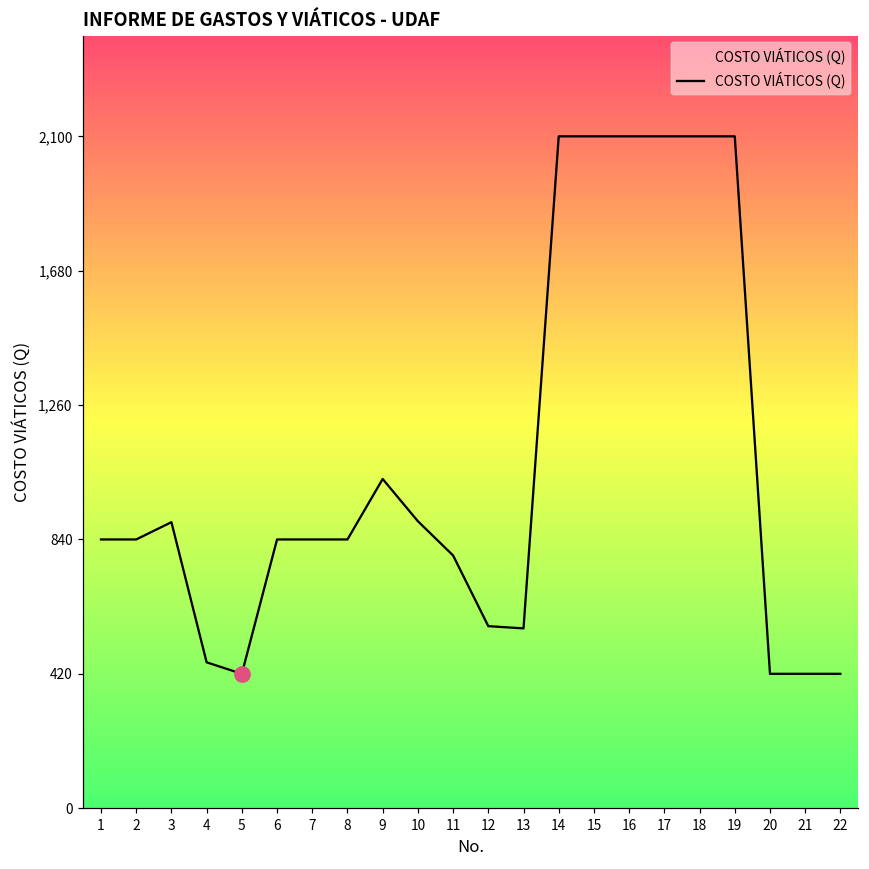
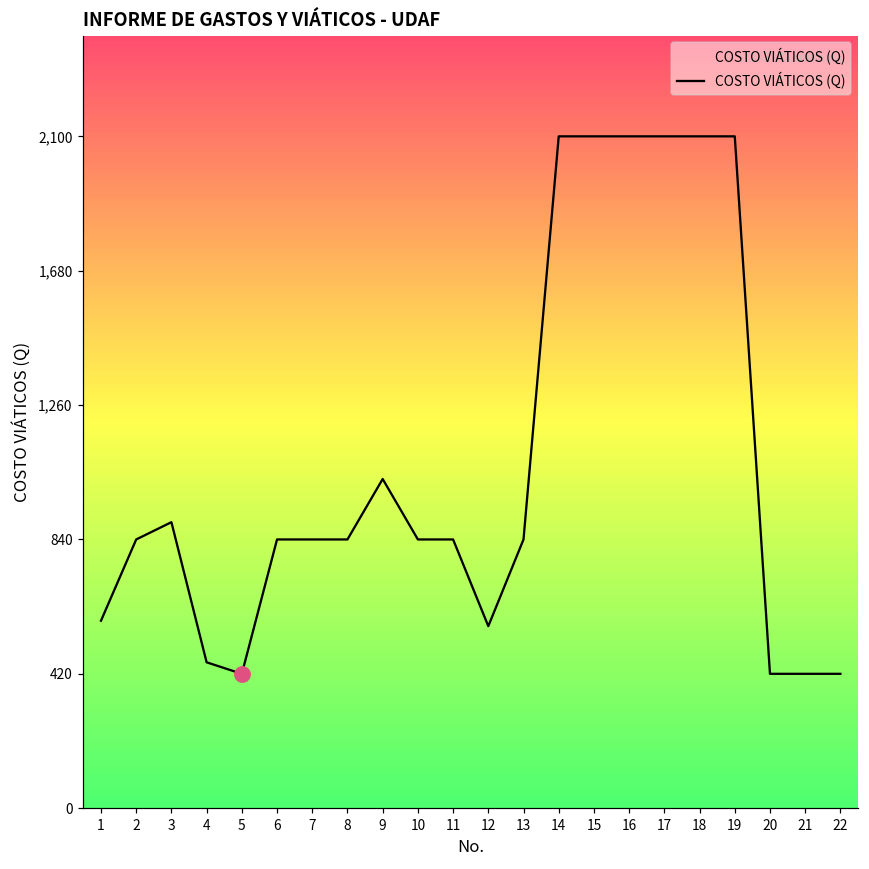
COSTO VIÁTICOS (Q), 1: 840 -> 590
COSTO VIÁTICOS (Q), 10: 900 -> 840
COSTO VIÁTICOS (Q), 11: 790 -> 840
COSTO VIÁTICOS (Q), 13: 560 -> 840
